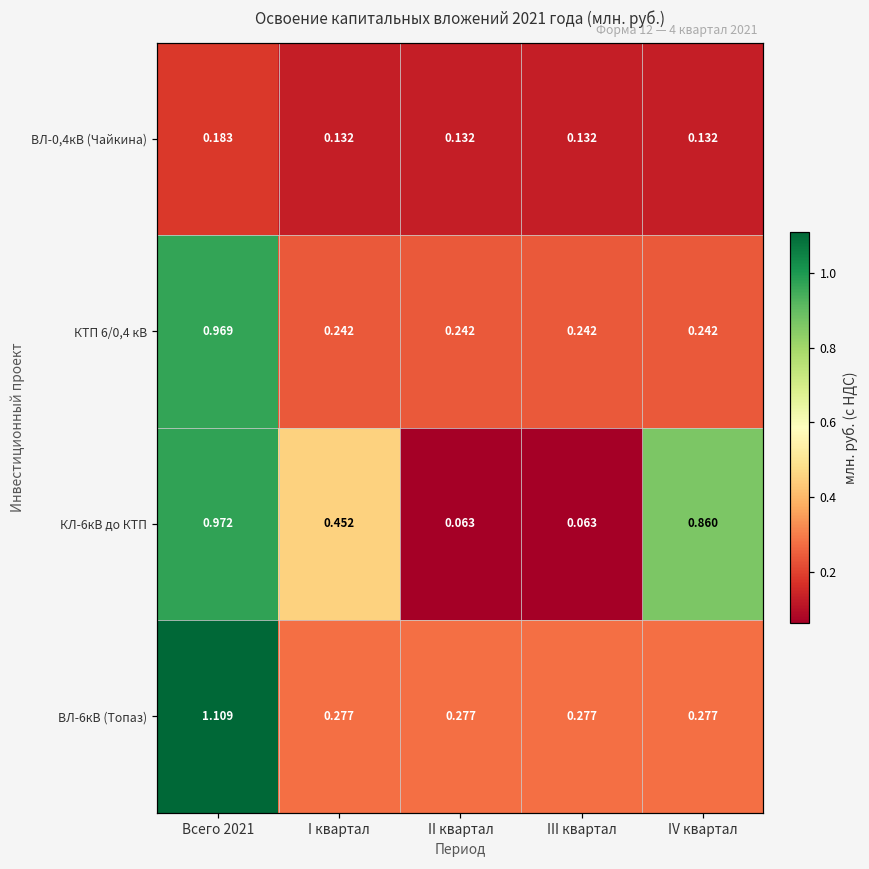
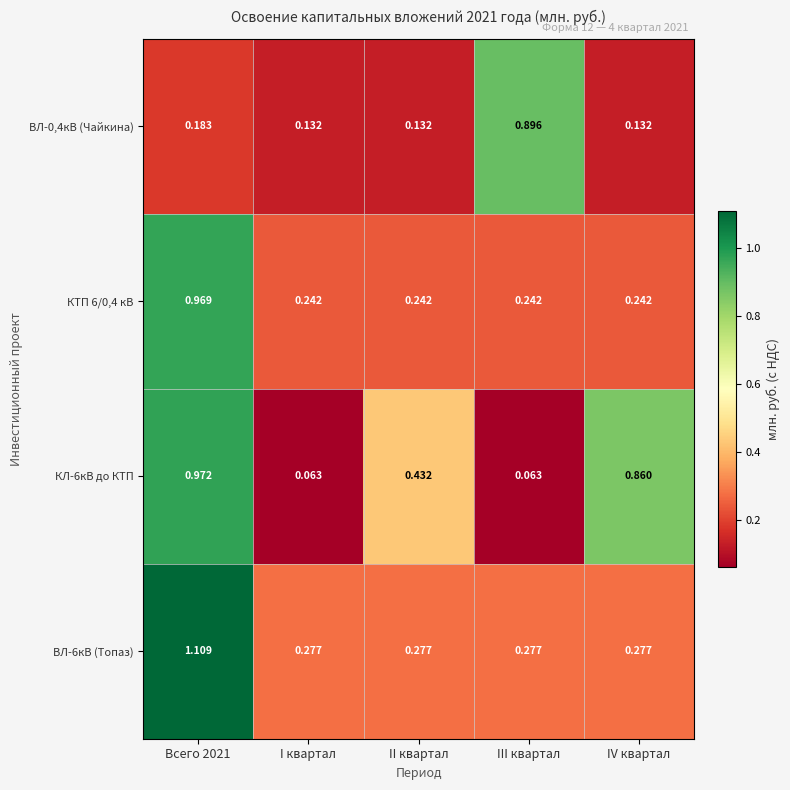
ВЛ-0,4кВ (Чайкина), III квартал: 0.132 -> 0.896
КЛ-6кВ до КТП, I квартал: 0.452 -> 0.063
КЛ-6кВ до КТП, II квартал: 0.063 -> 0.432
